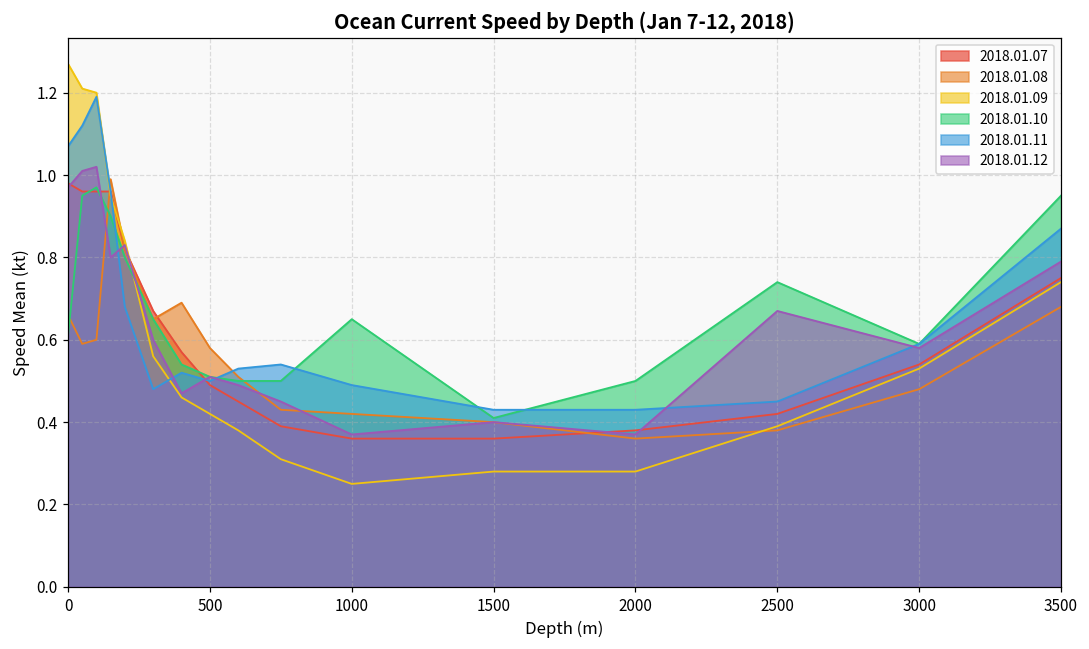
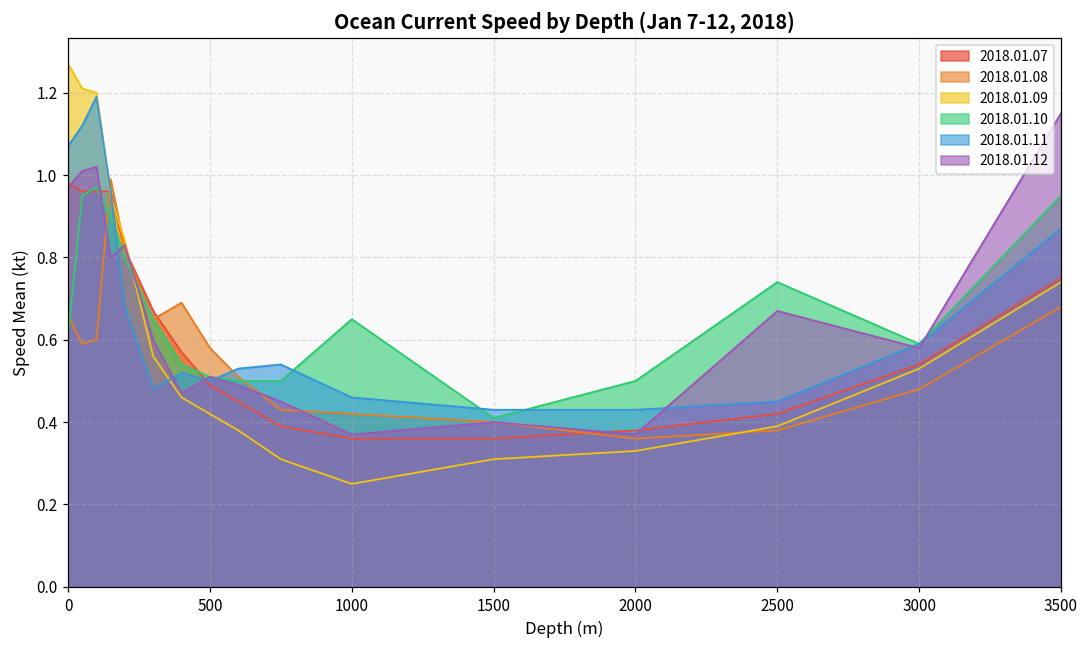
2018.01.11, 1000: 0.49 -> 0.46
2018.01.09, 1500: 0.28 -> 0.31
2018.01.09, 2000: 0.28 -> 0.33
2018.01.12, 3500: 0.79 -> 1.15
